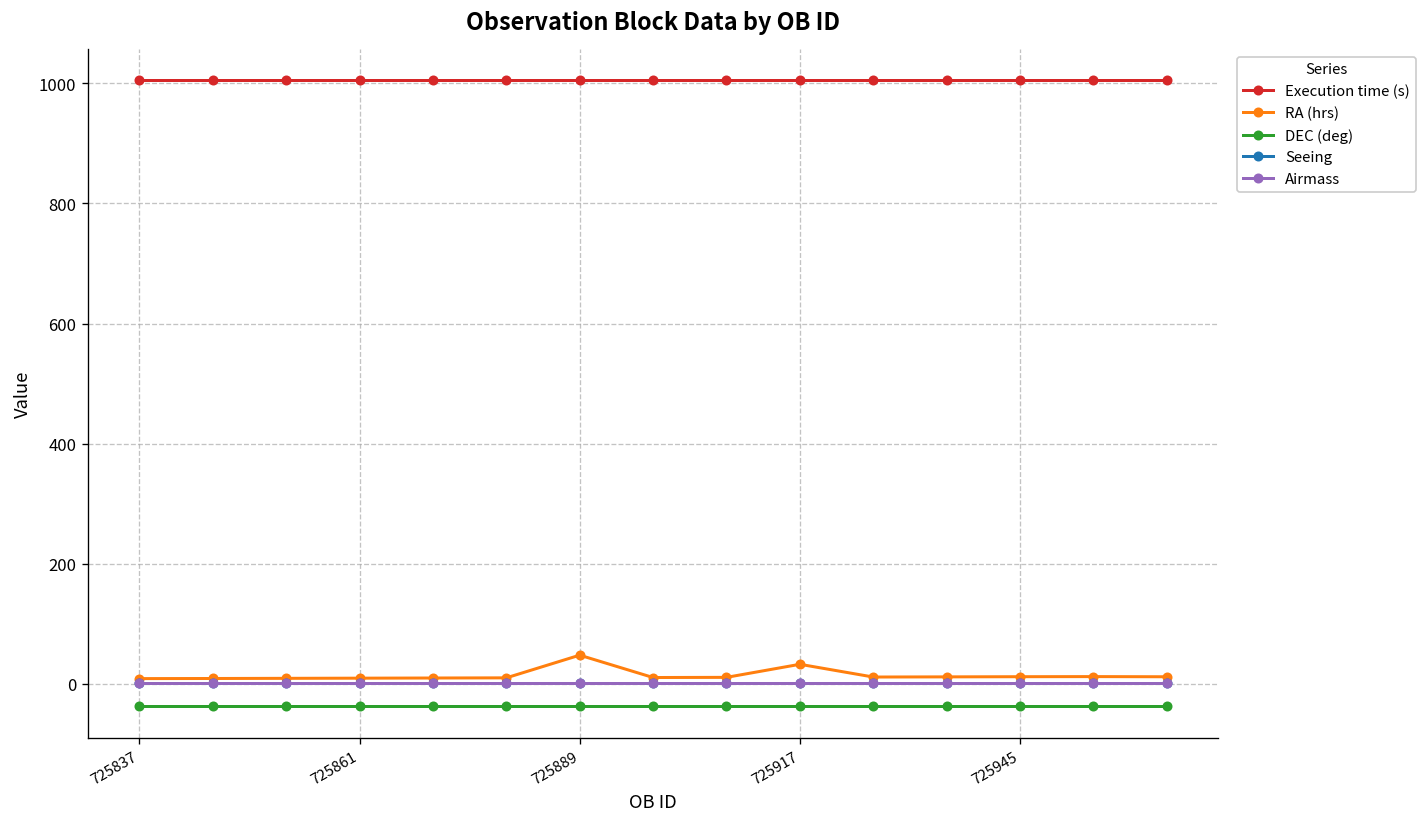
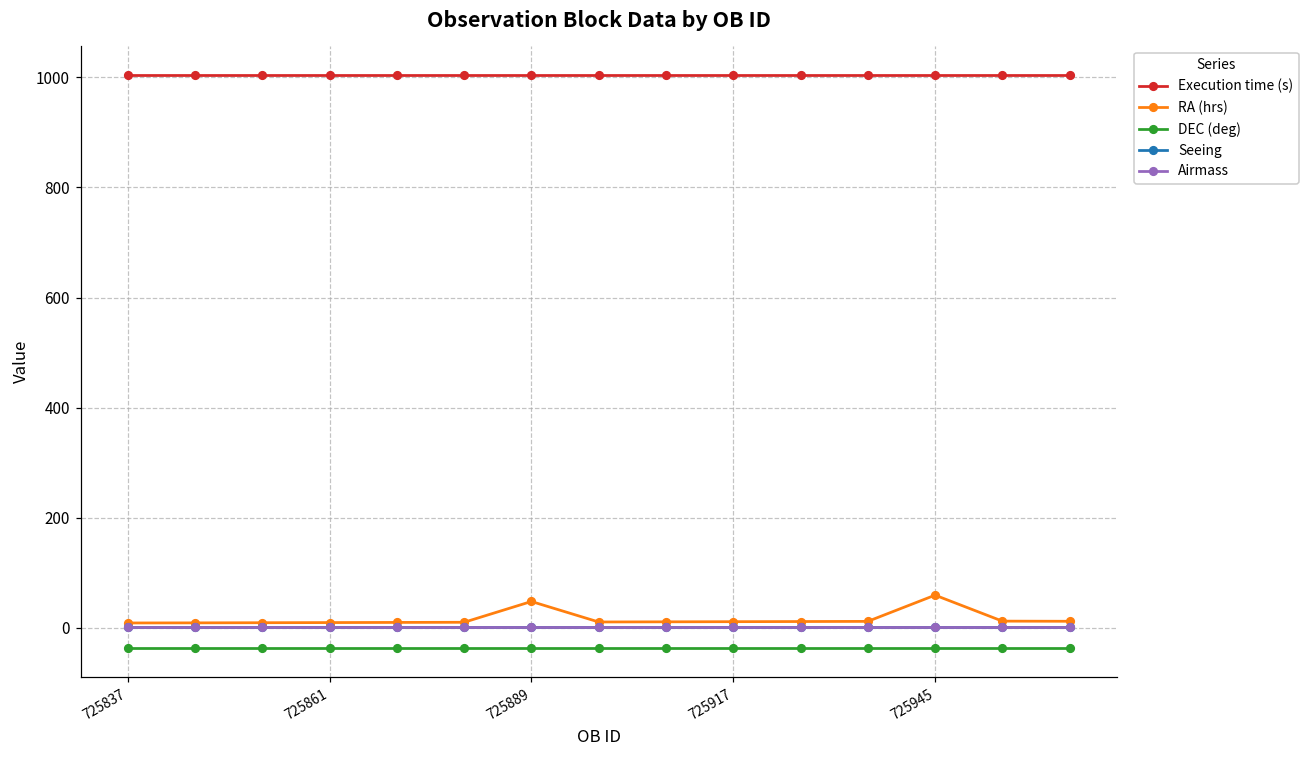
RA (hrs), 725917: 30 -> 10
RA (hrs), 725945: 10 -> 60
